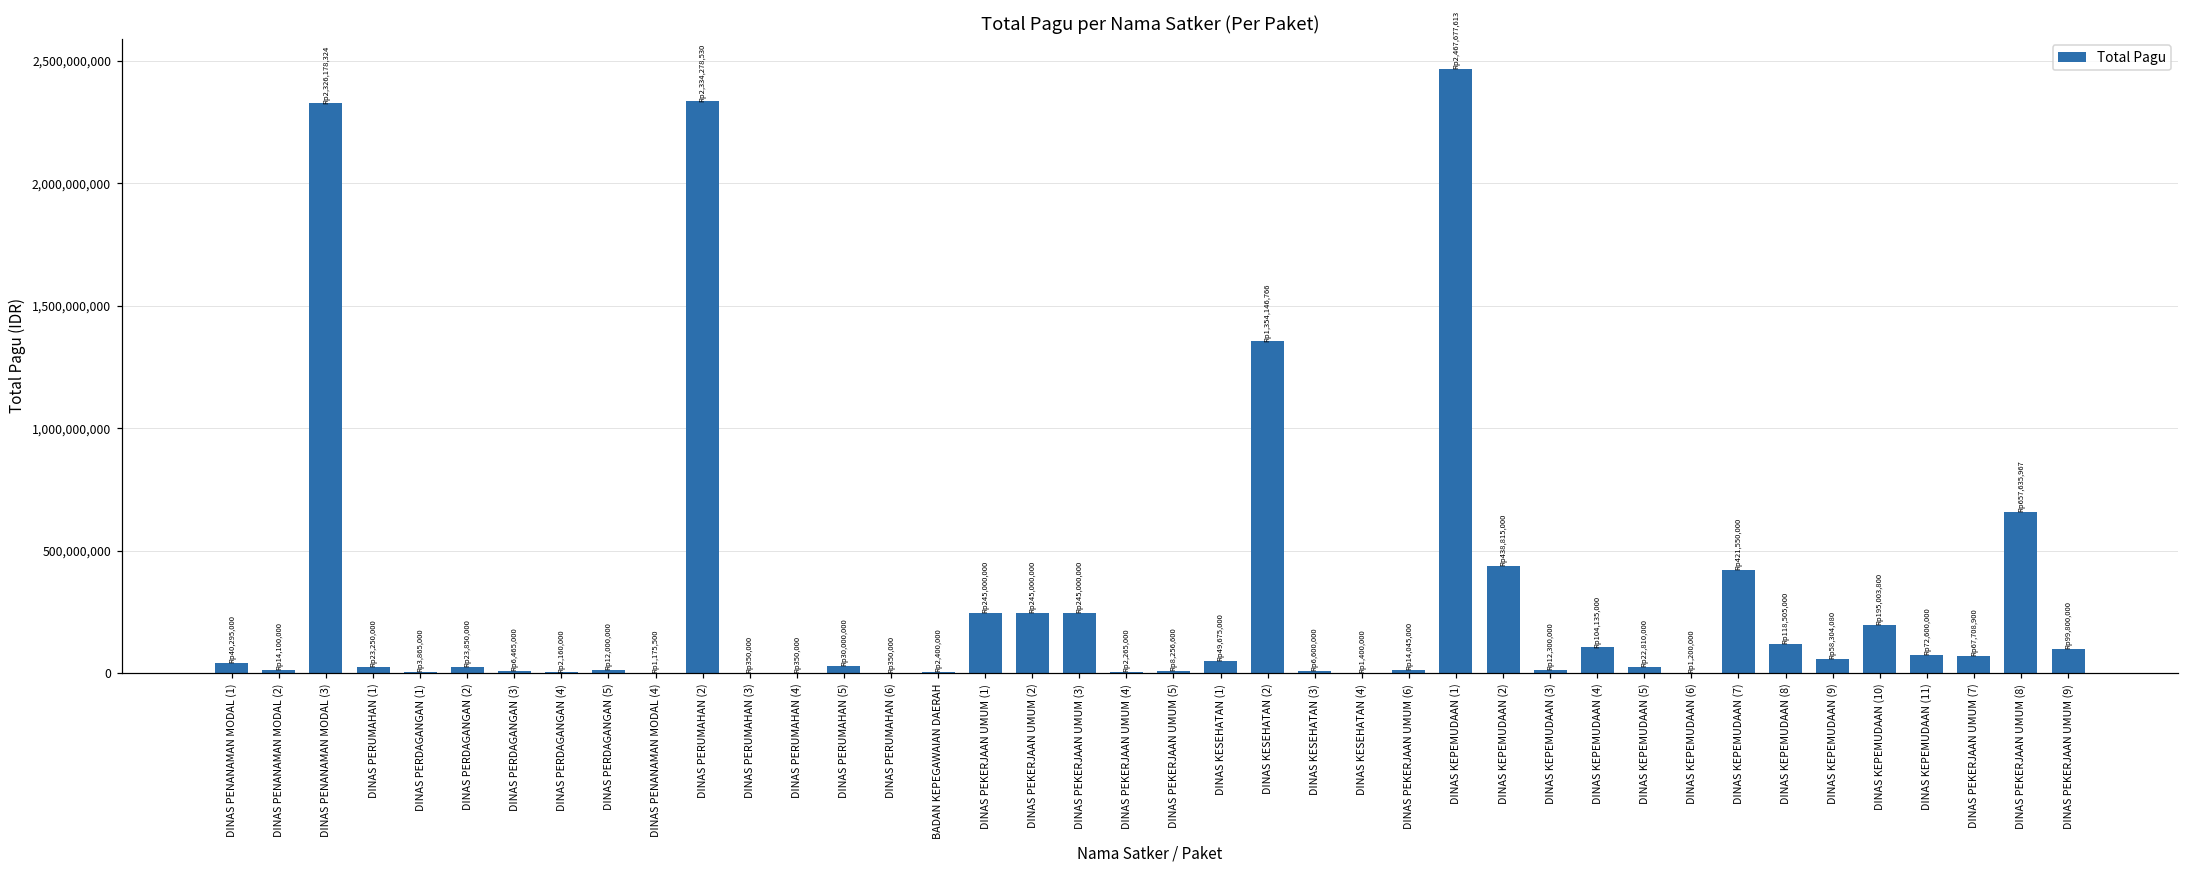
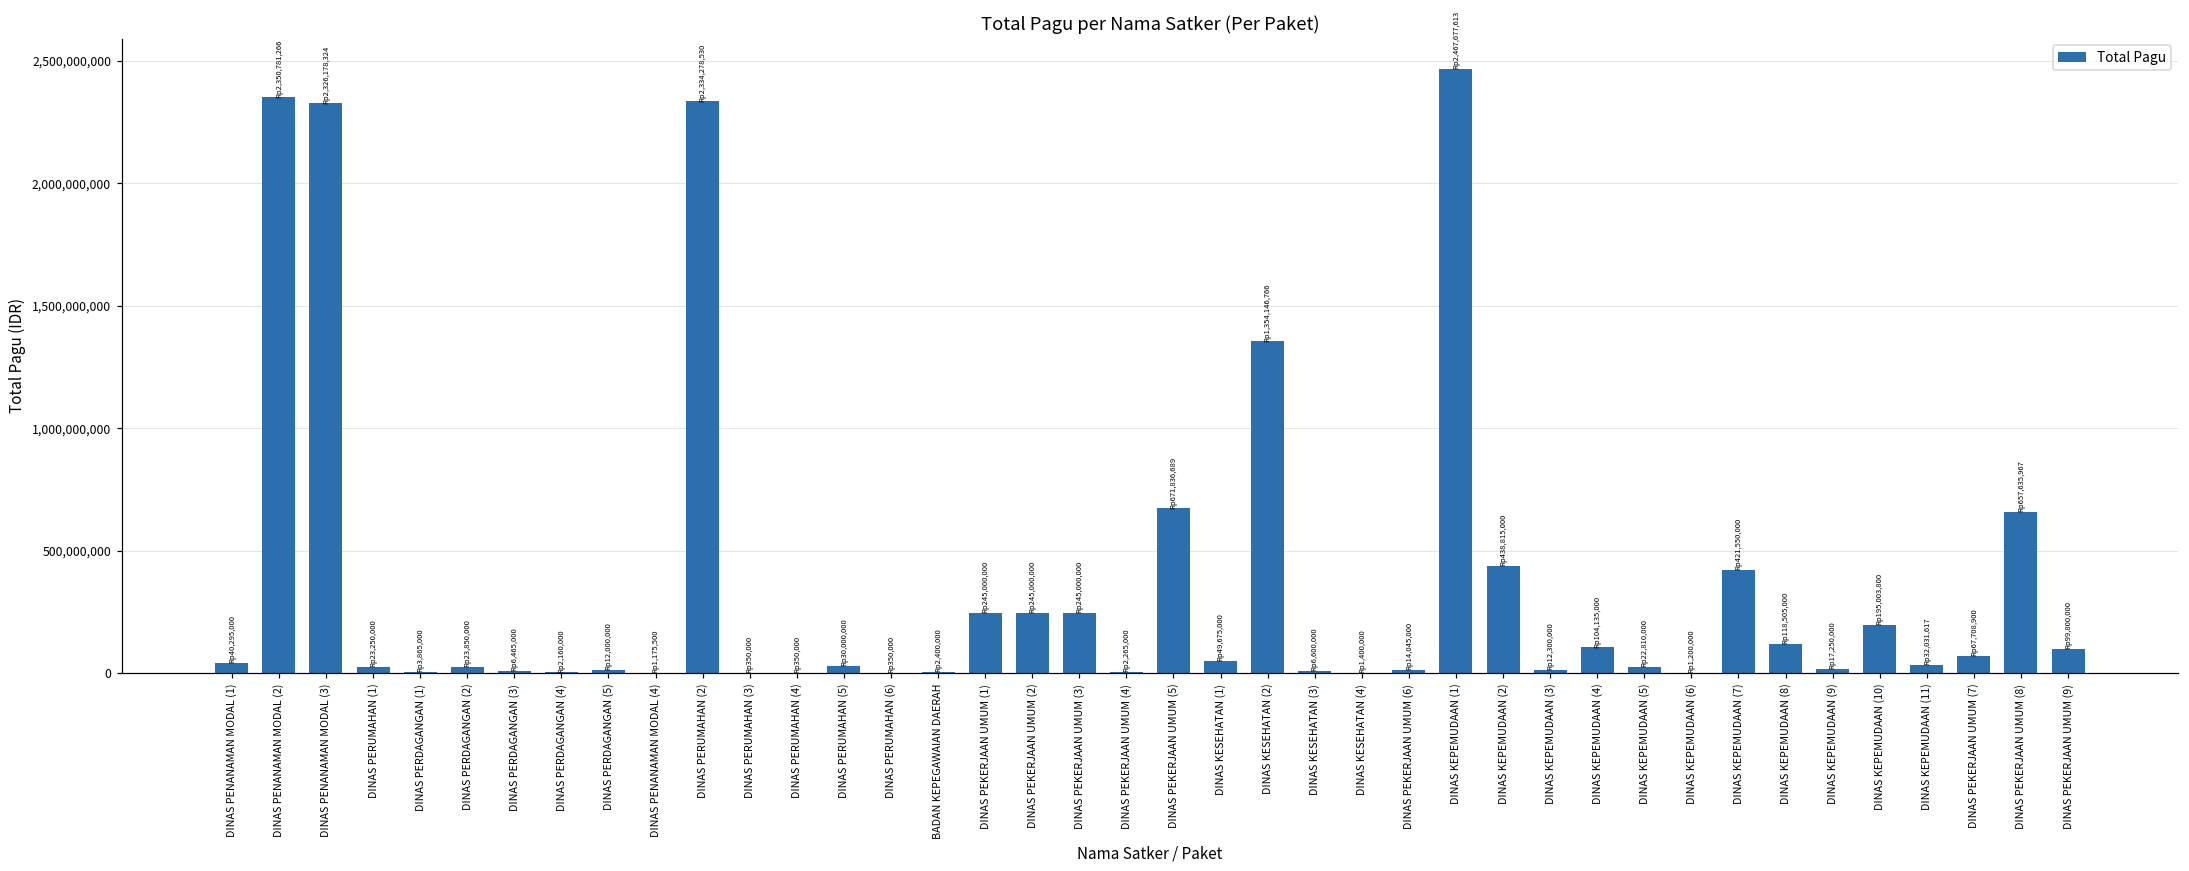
DINAS PENANAMAN MODAL (2): 14,100,000 -> 2,350,781,266
DINAS PEKERJAAN UMUM (5): 8,256,600 -> 671,836,689
DINAS KEPEMUDAAN (9): 58,304,080 -> 17,250,000
DINAS KEPEMUDAAN (11): 72,600,000 -> 32,031,617
